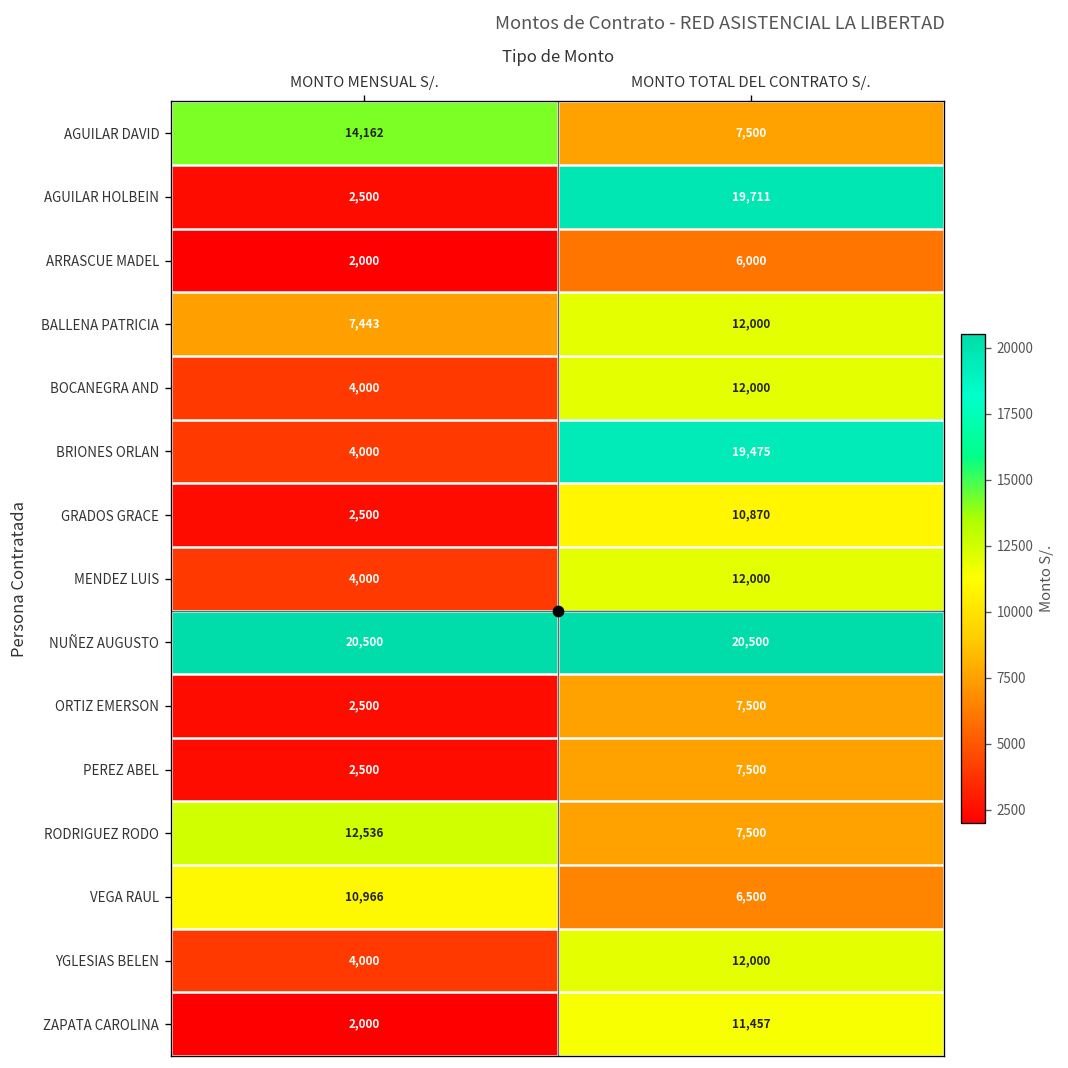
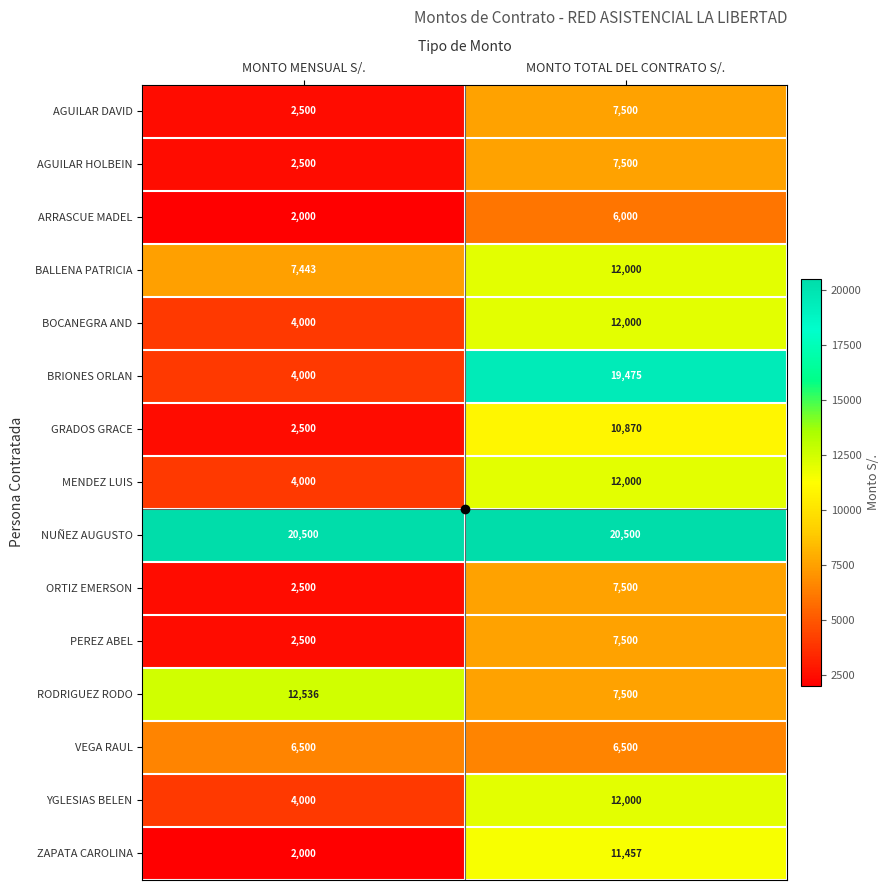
AGUILAR DAVID, MONTO MENSUAL S/.: 14,162 -> 2,500
AGUILAR HOLBEIN, MONTO TOTAL DEL CONTRATO S/.: 19,711 -> 7,500
VEGA RAUL, MONTO MENSUAL S/.: 10,966 -> 6,500
